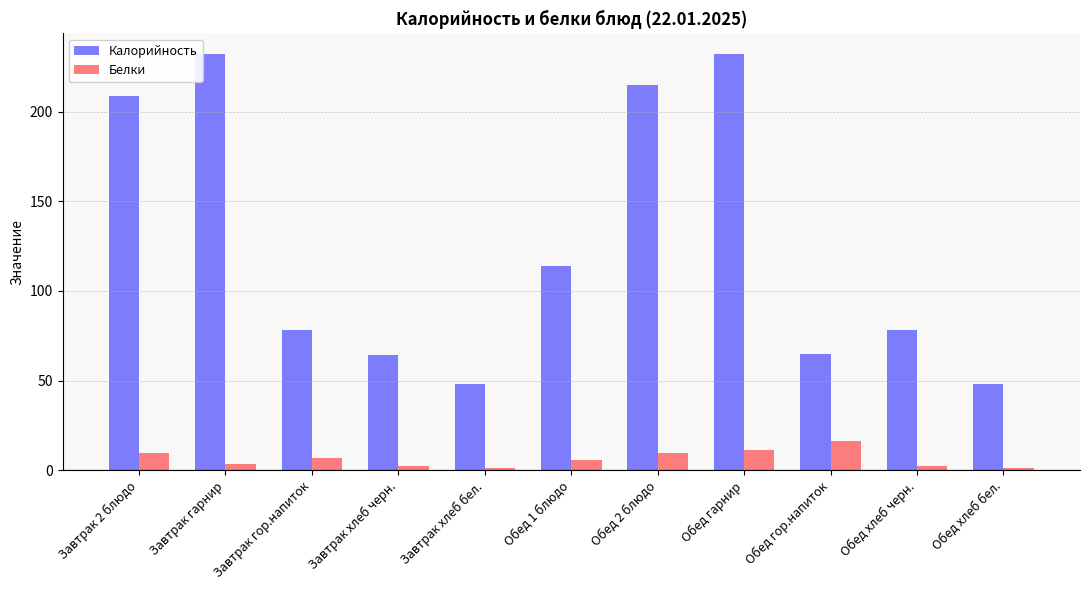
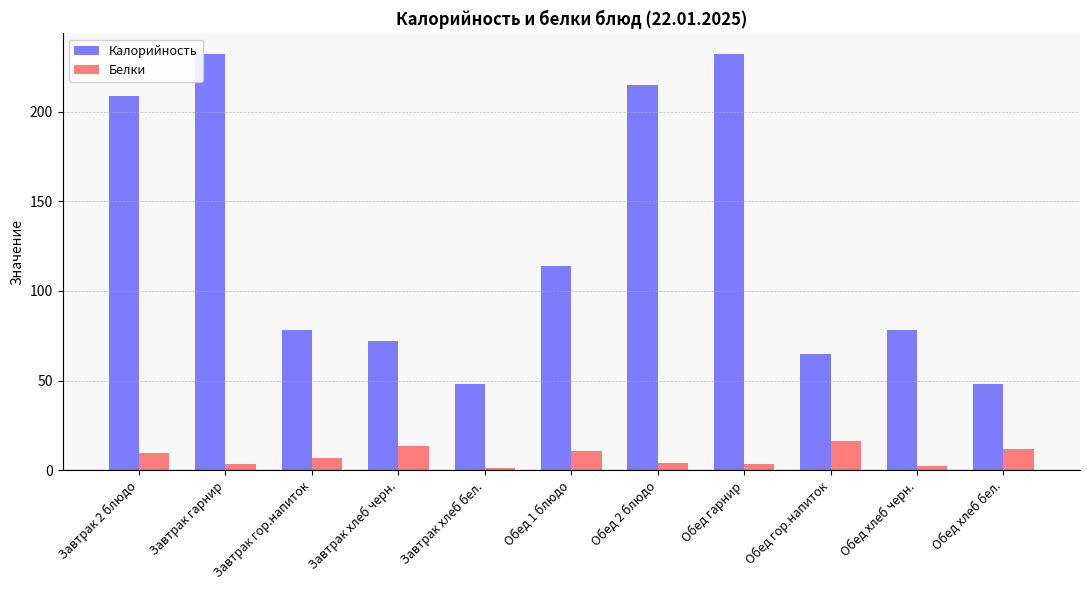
Калорийность, Завтрак хлеб черн.: 64 -> 72
Белки, Завтрак хлеб черн.: 2 -> 13
Белки, Обед 1 блюдо: 6 -> 11
Белки, Обед 2 блюдо: 9 -> 4
Белки, Обед гарнир: 11 -> 4
Белки, Обед хлеб бел.: 1 -> 12
